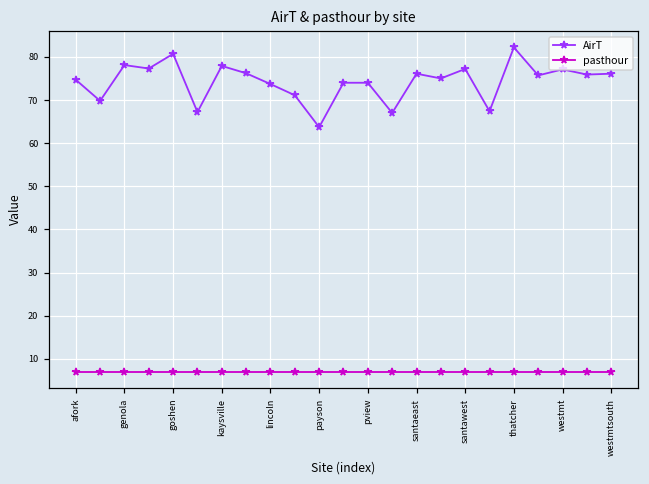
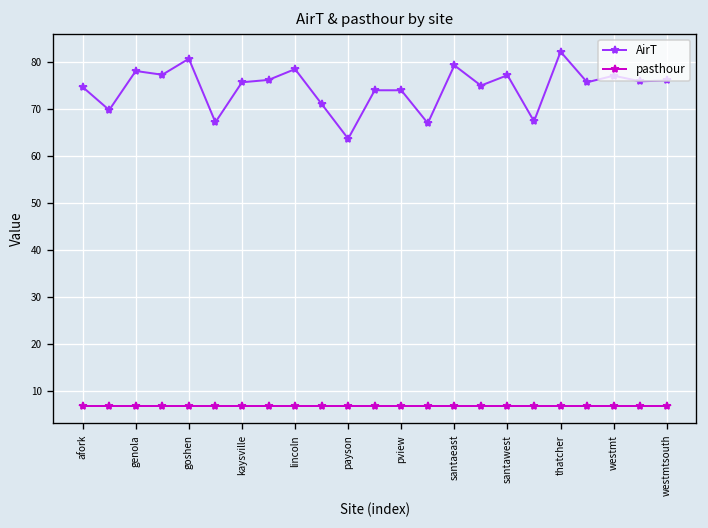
AirT, kaysville: 78 -> 76
AirT, lincoln: 74 -> 79
AirT, santaeast: 76 -> 79
